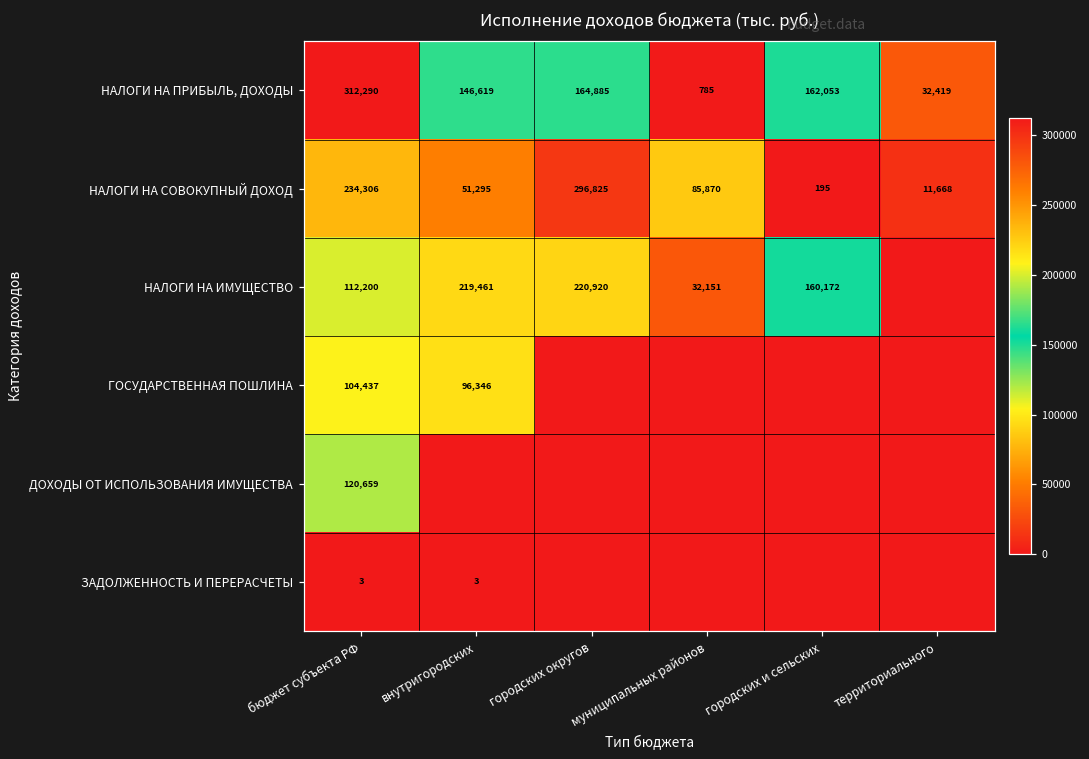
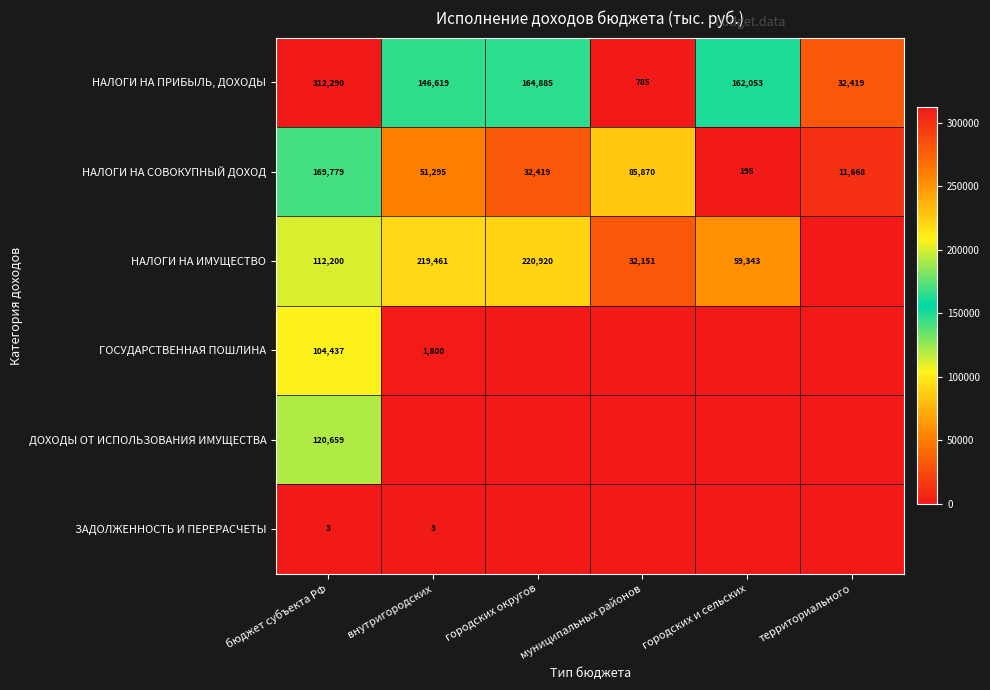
НАЛОГИ НА СОВОКУПНЫЙ ДОХОД, бюджет субъекта РФ: 234,306 -> 169,779
НАЛОГИ НА СОВОКУПНЫЙ ДОХОД, городских округов: 296,825 -> 32,419
НАЛОГИ НА ИМУЩЕСТВО, городских и сельских: 160,172 -> 59,343
ГОСУДАРСТВЕННАЯ ПОШЛИНА, внутригородских: 96,346 -> 1,800
